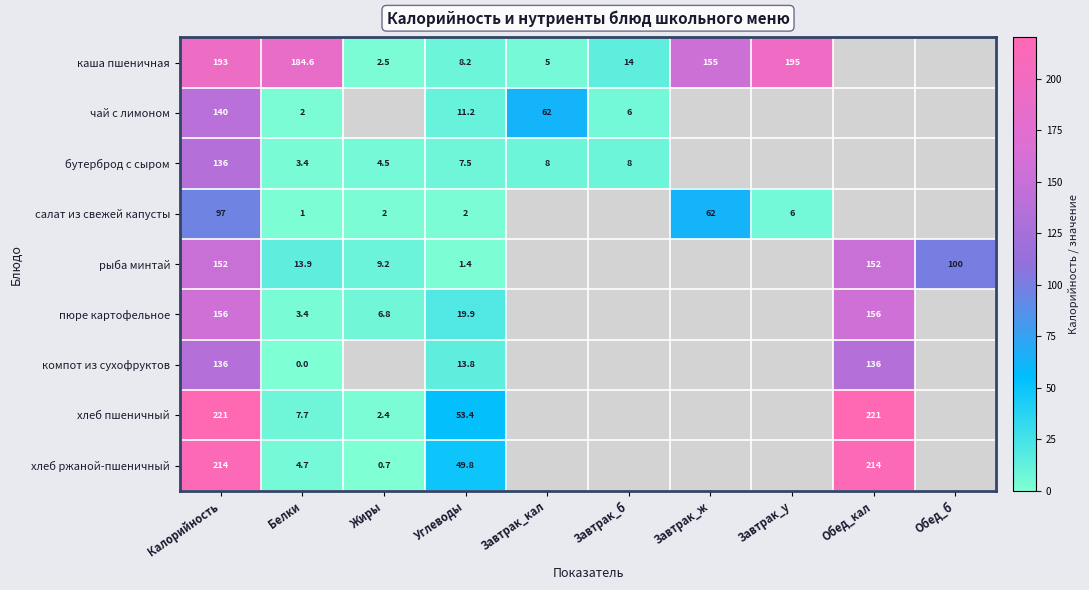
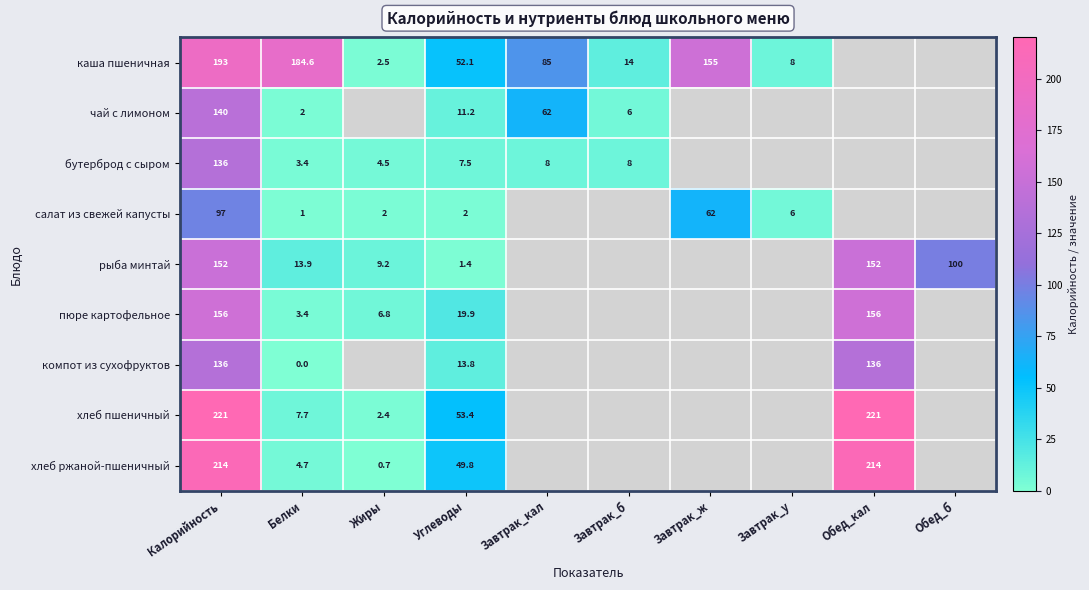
каша пшеничная, Углеводы: 8.2 -> 52.1
каша пшеничная, Завтрак_кал: 5 -> 85
каша пшеничная, Завтрак_у: 195 -> 8
